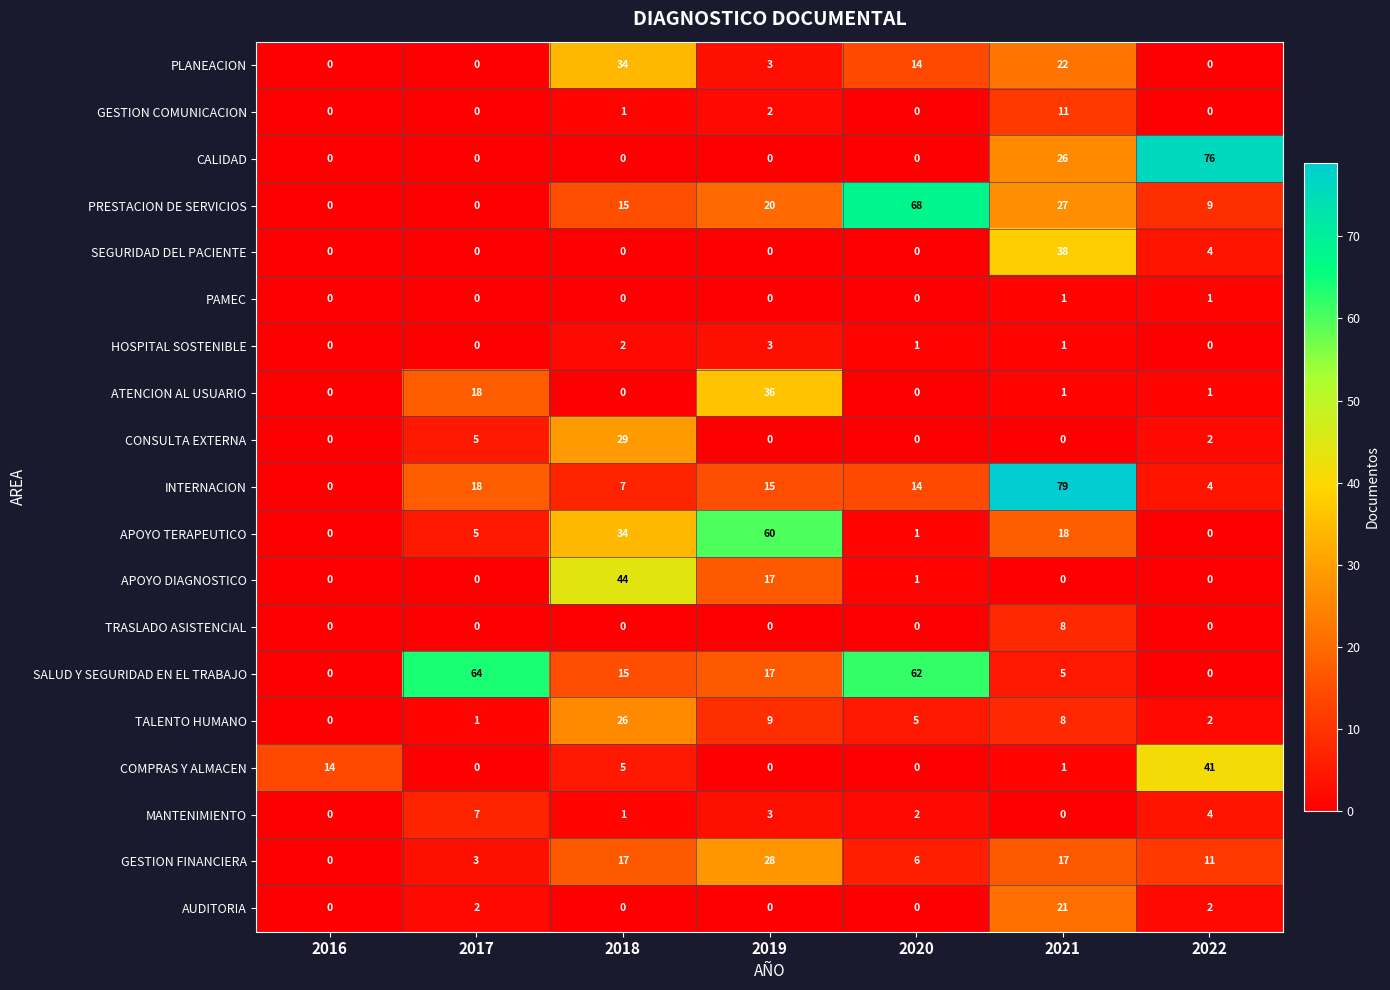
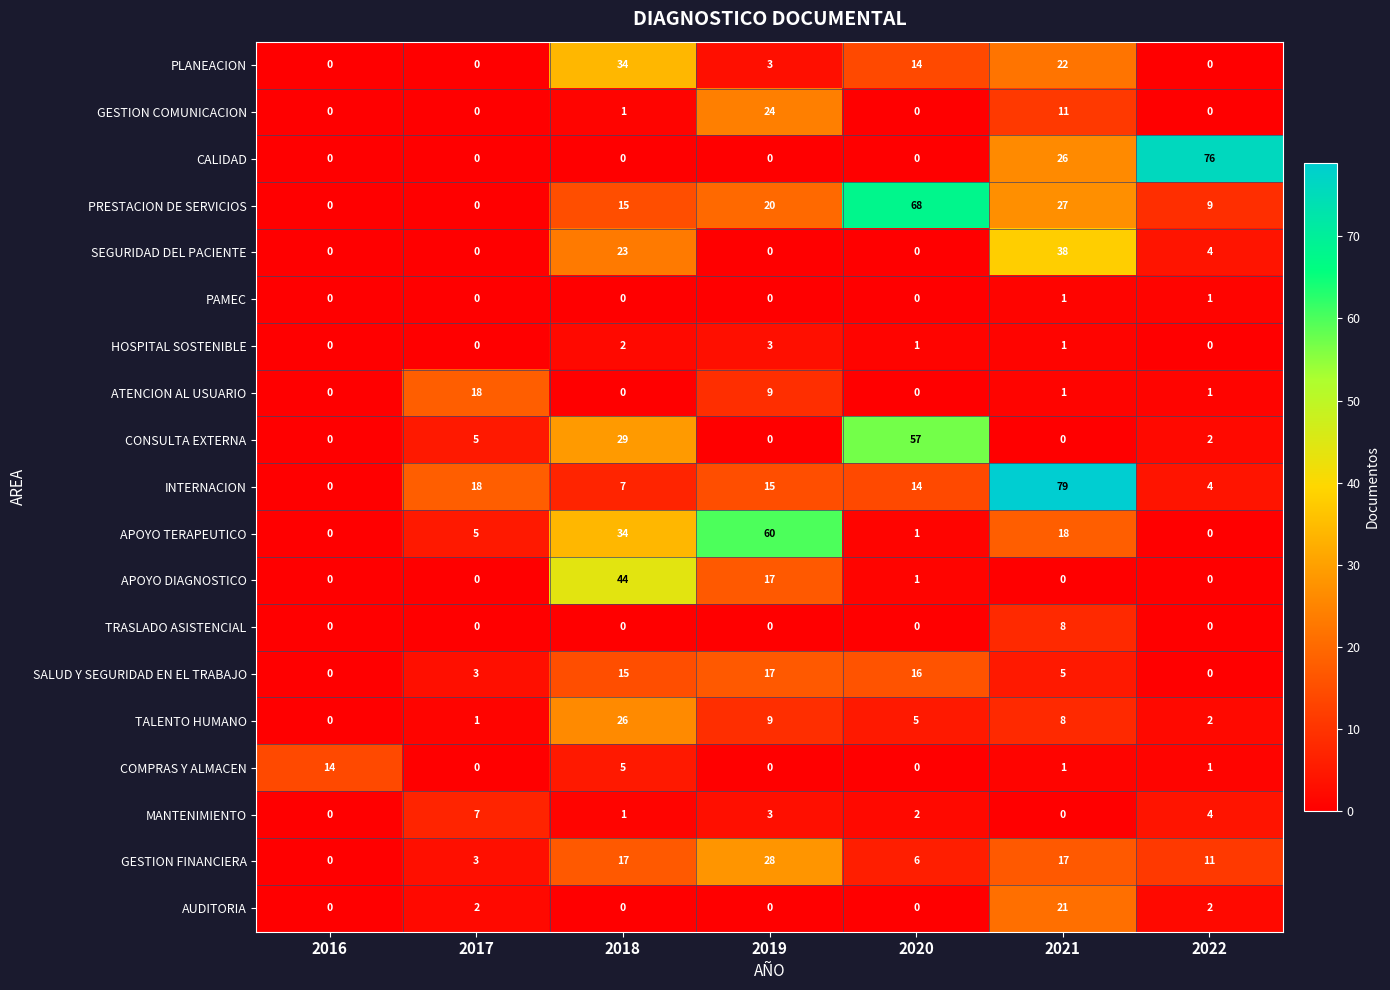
GESTION COMUNICACION, 2019: 2 -> 24
SEGURIDAD DEL PACIENTE, 2018: 0 -> 23
ATENCION AL USUARIO, 2019: 36 -> 9
CONSULTA EXTERNA, 2020: 0 -> 57
SALUD Y SEGURIDAD EN EL TRABAJO, 2017: 64 -> 3
SALUD Y SEGURIDAD EN EL TRABAJO, 2020: 62 -> 16
COMPRAS Y ALMACEN, 2022: 41 -> 1
